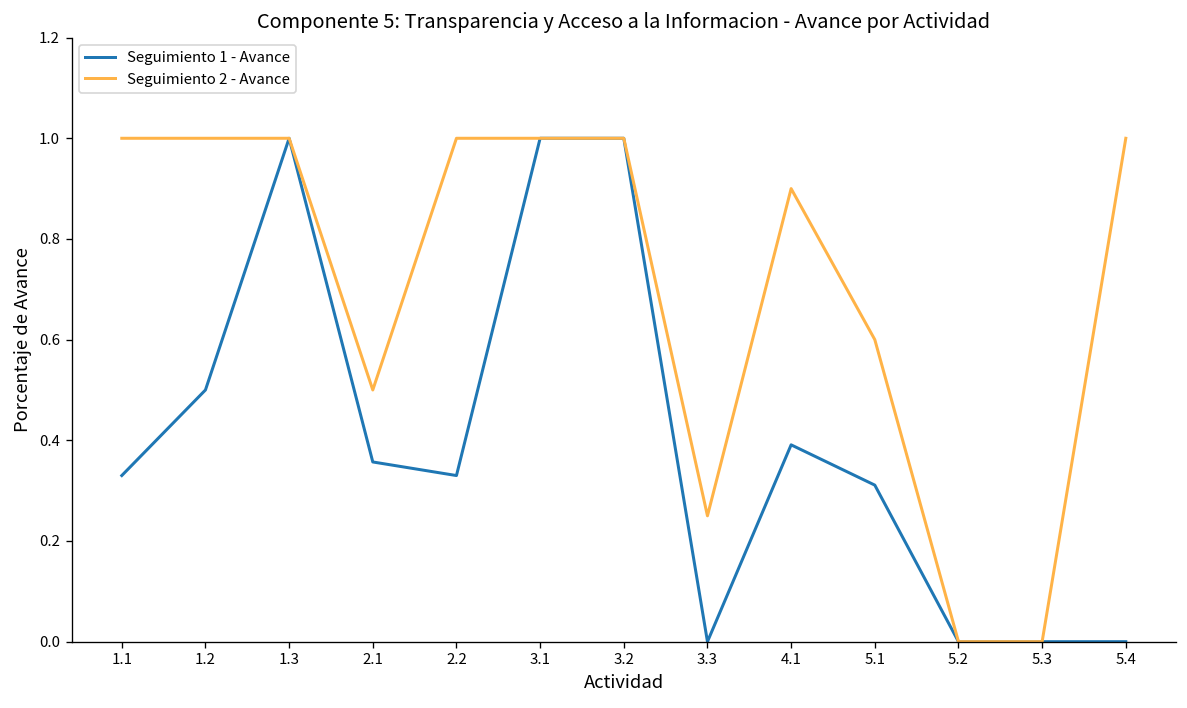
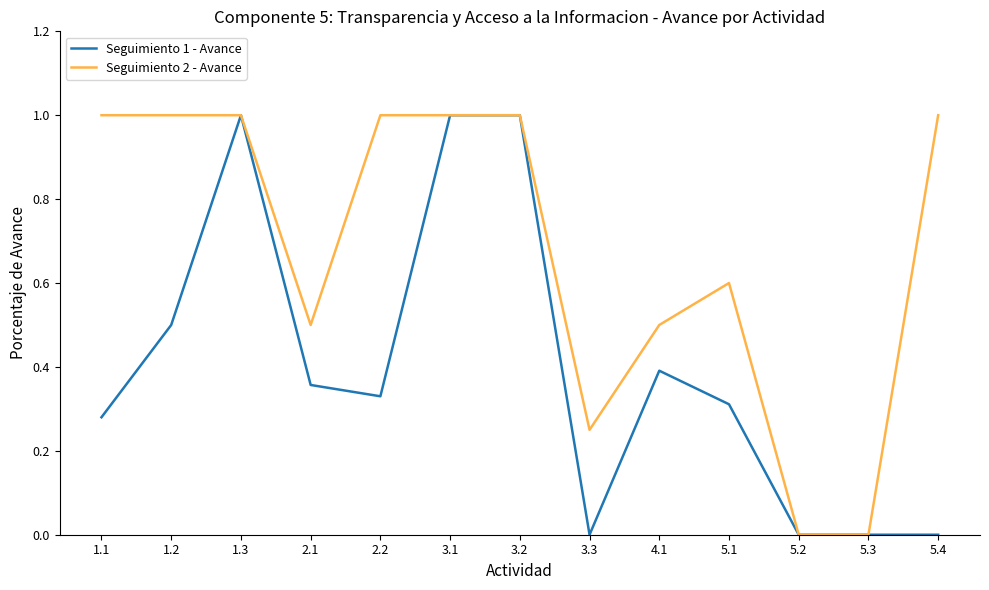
Seguimiento 1 - Avance, 1.1: 0.33 -> 0.28
Seguimiento 2 - Avance, 4.1: 0.9 -> 0.5
